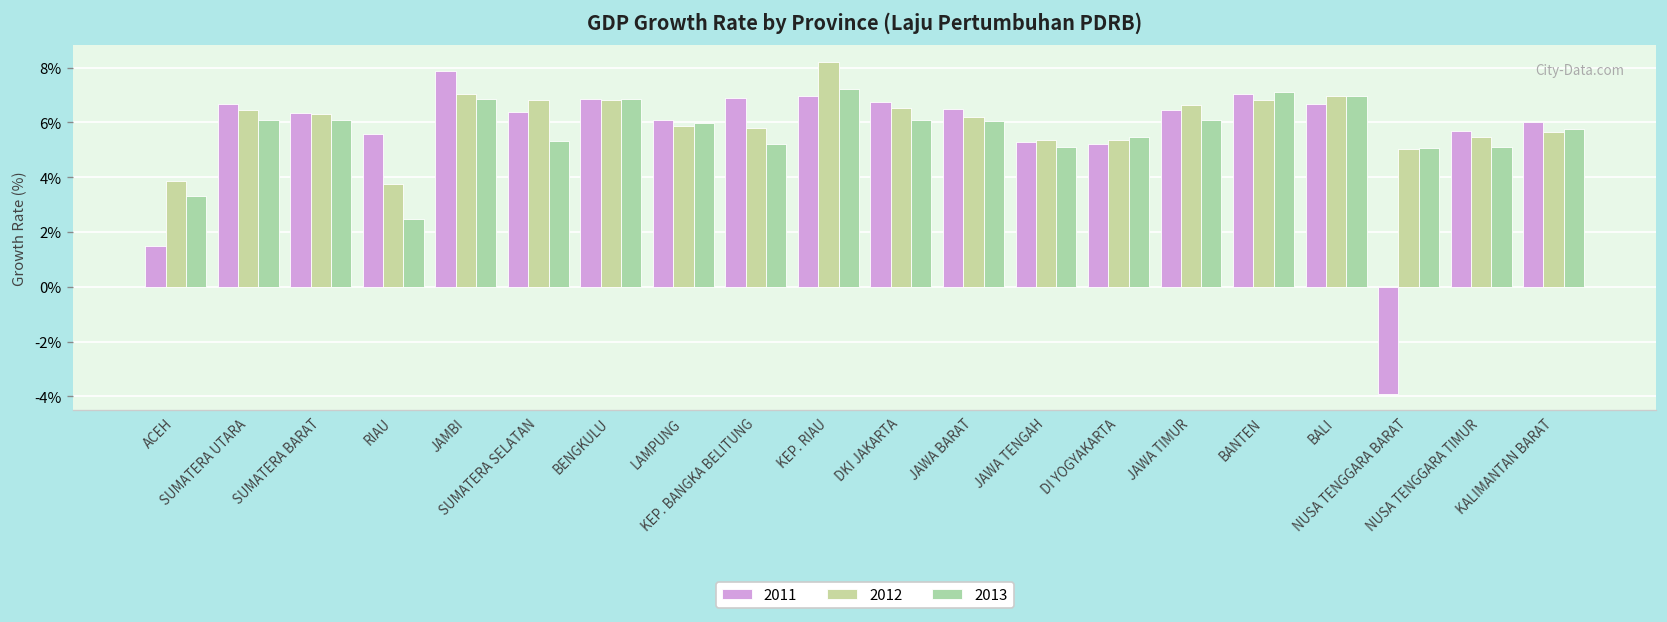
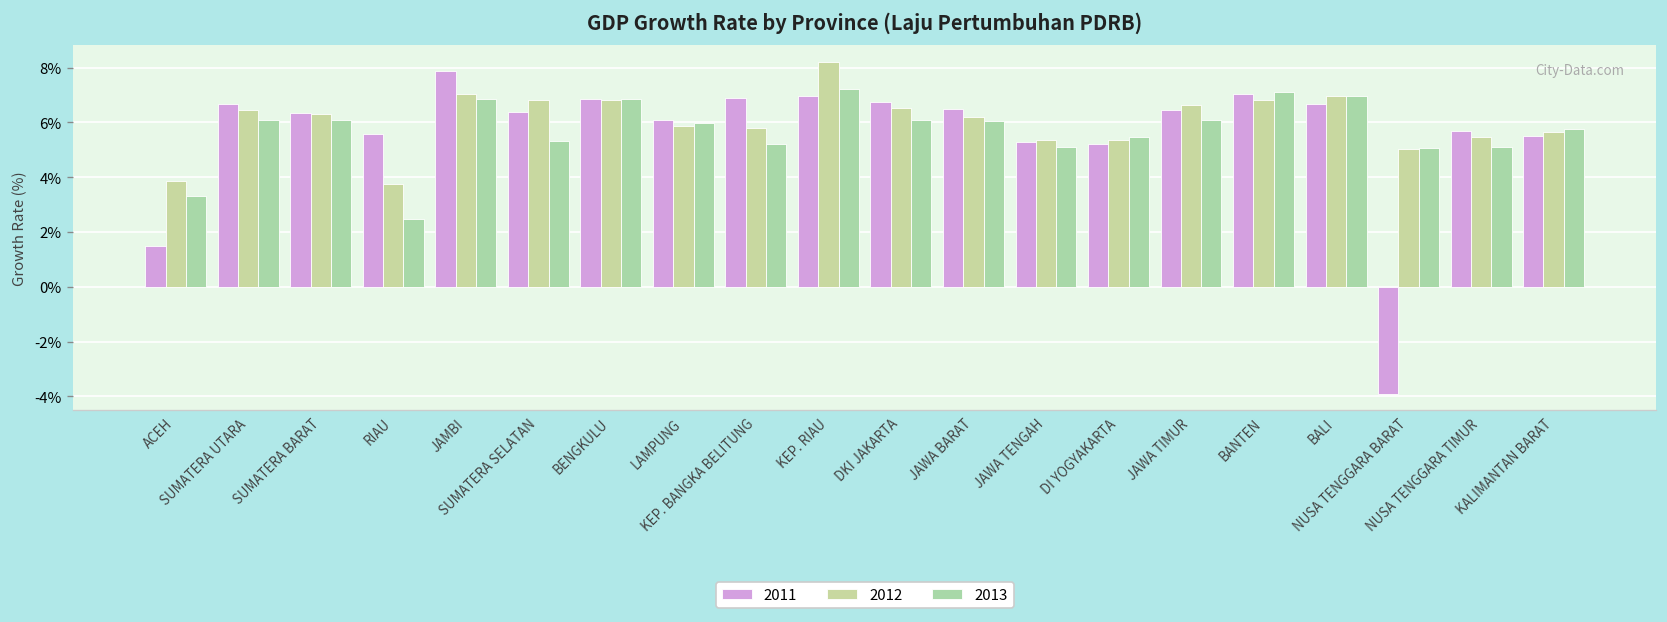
2011, KALIMANTAN BARAT: 6.0% -> 5.5%
